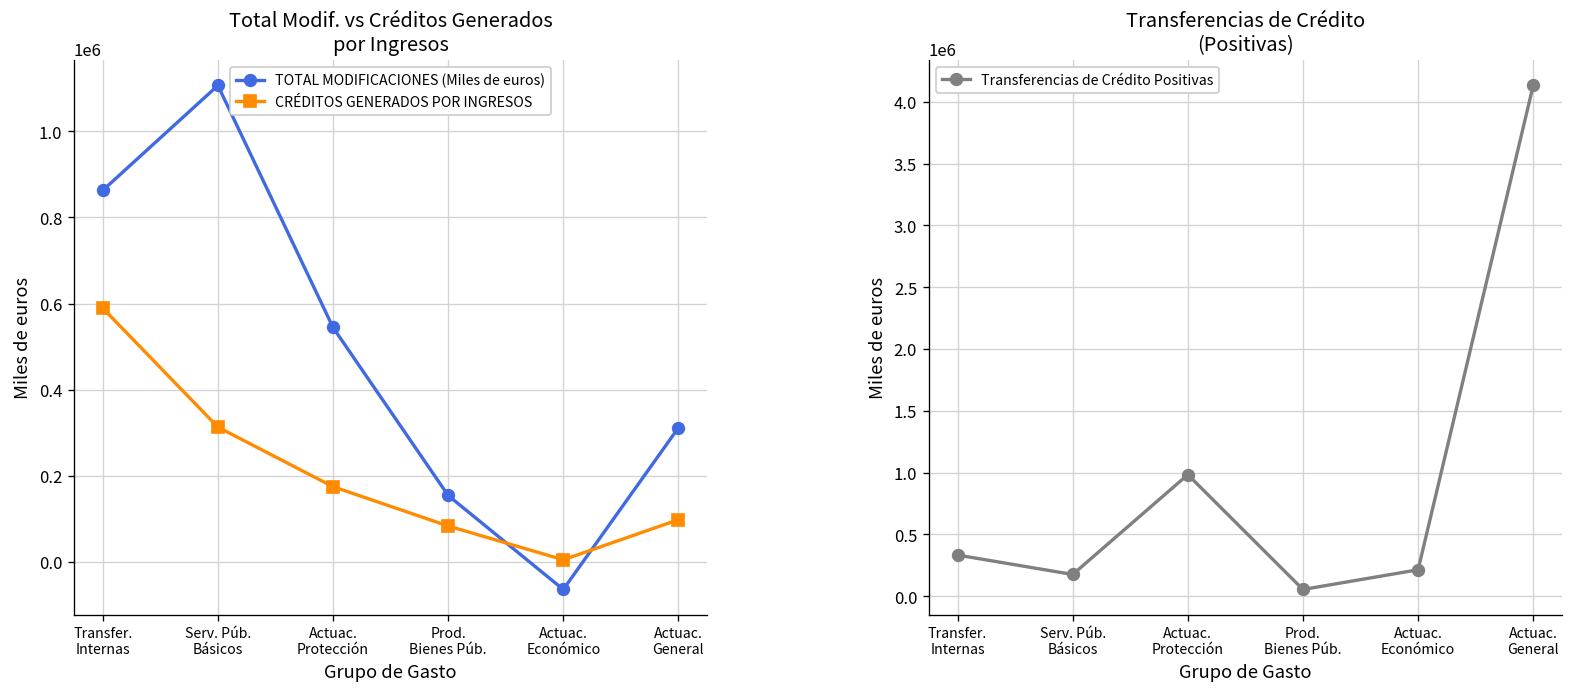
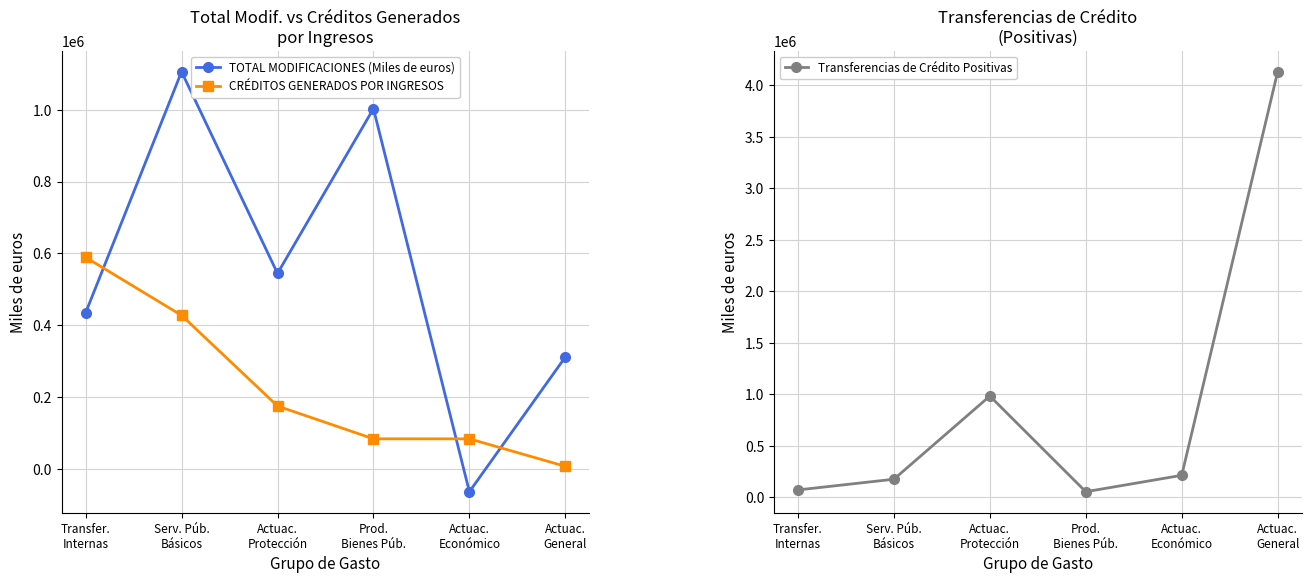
Total Modif. vs Créditos Generados por Ingresos, TOTAL MODIFICACIONES (Miles de euros), Transfer. Internas: 860000 -> 430000
Total Modif. vs Créditos Generados por Ingresos, CRÉDITOS GENERADOS POR INGRESOS, Serv. Púb. Básicos: 310000 -> 430000
Total Modif. vs Créditos Generados por Ingresos, TOTAL MODIFICACIONES (Miles de euros), Prod. Bienes Púb.: 150000 -> 1000000
Total Modif. vs Créditos Generados por Ingresos, CRÉDITOS GENERADOS POR INGRESOS, Actuac. Económico: 10000 -> 80000
Total Modif. vs Créditos Generados por Ingresos, CRÉDITOS GENERADOS POR INGRESOS, Actuac. General: 100000 -> 10000
Transferencias de Crédito (Positivas), Transfer. Internas: 330000 -> 70000
